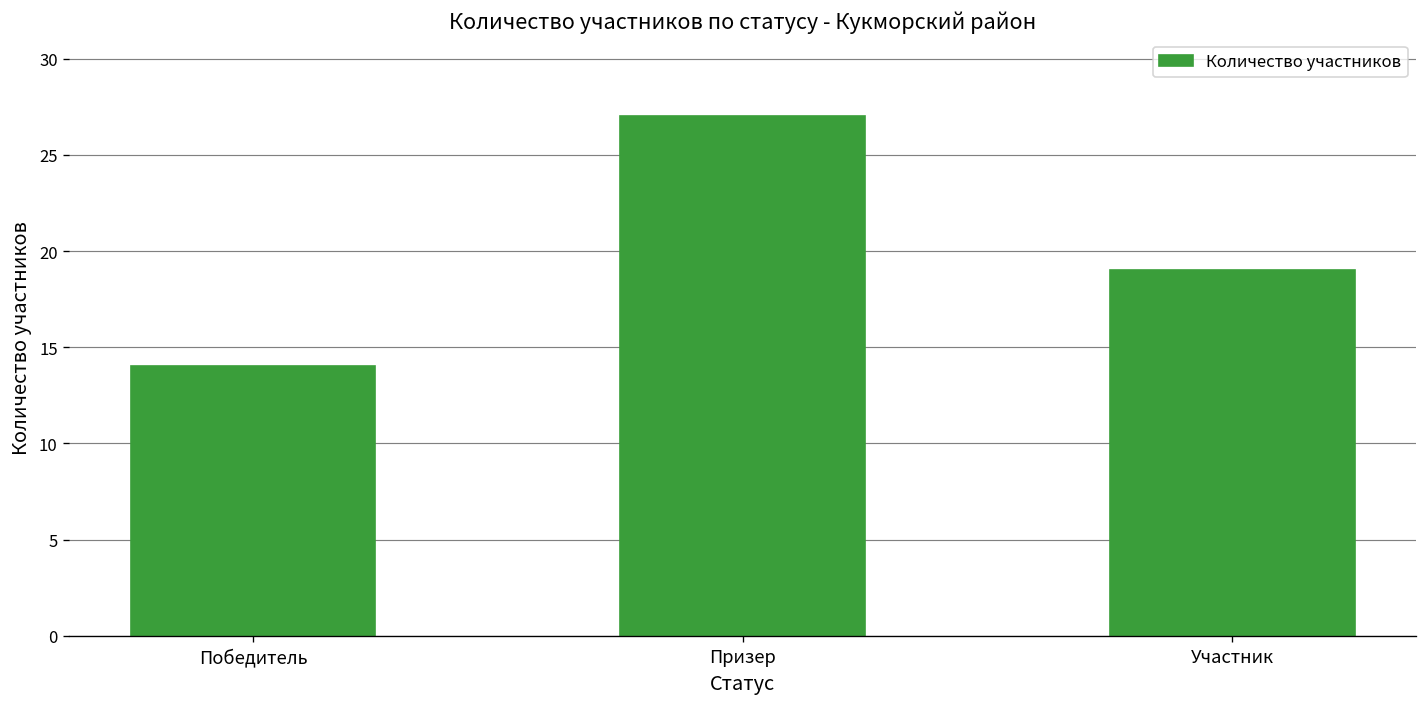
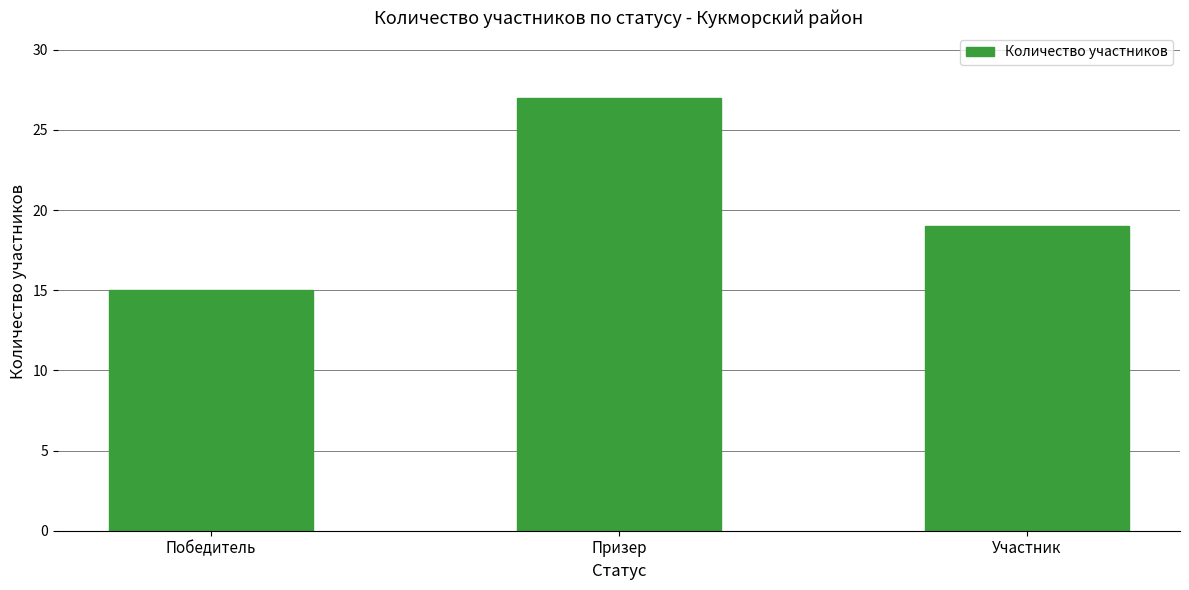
Победитель: 14 -> 15
